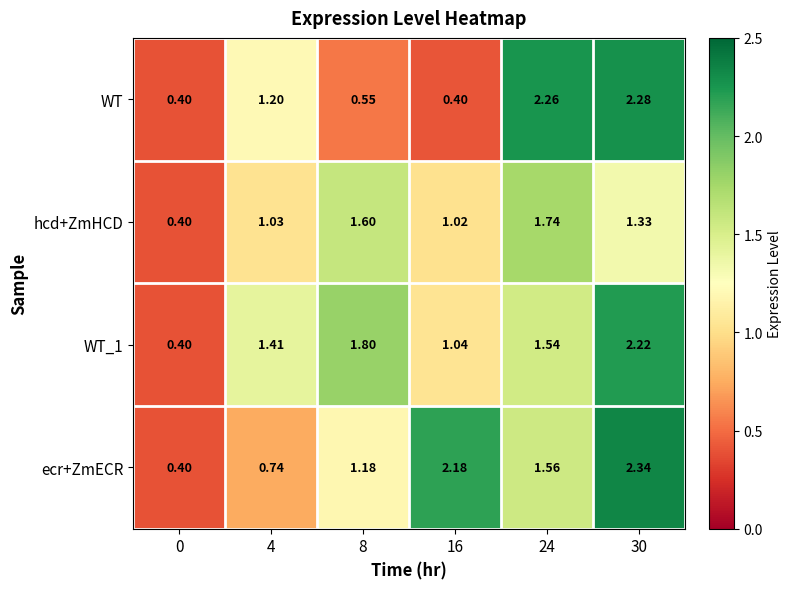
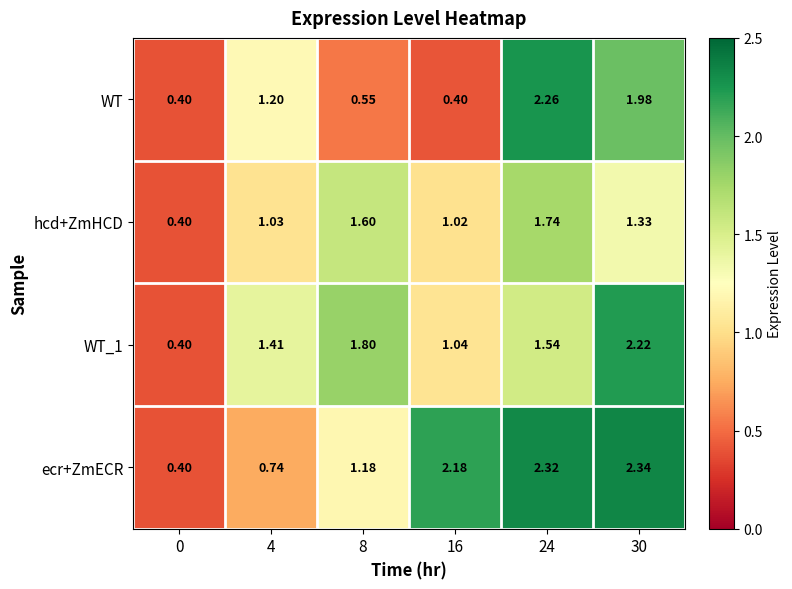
WT, 30: 2.28 -> 1.98
ecr+ZmECR, 24: 1.56 -> 2.32
